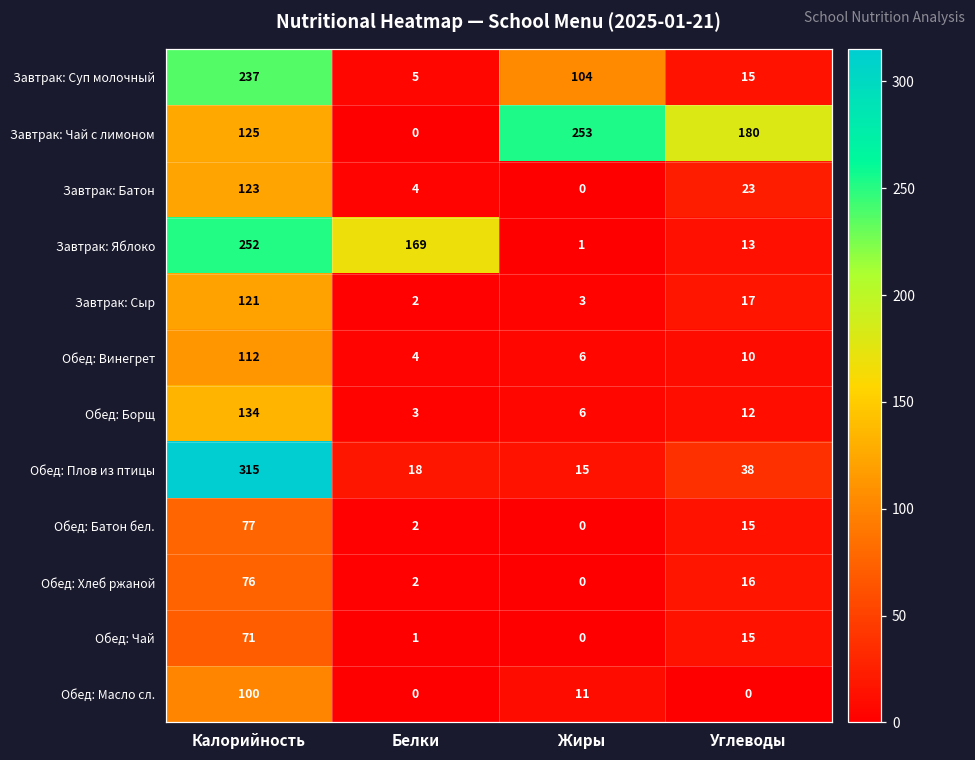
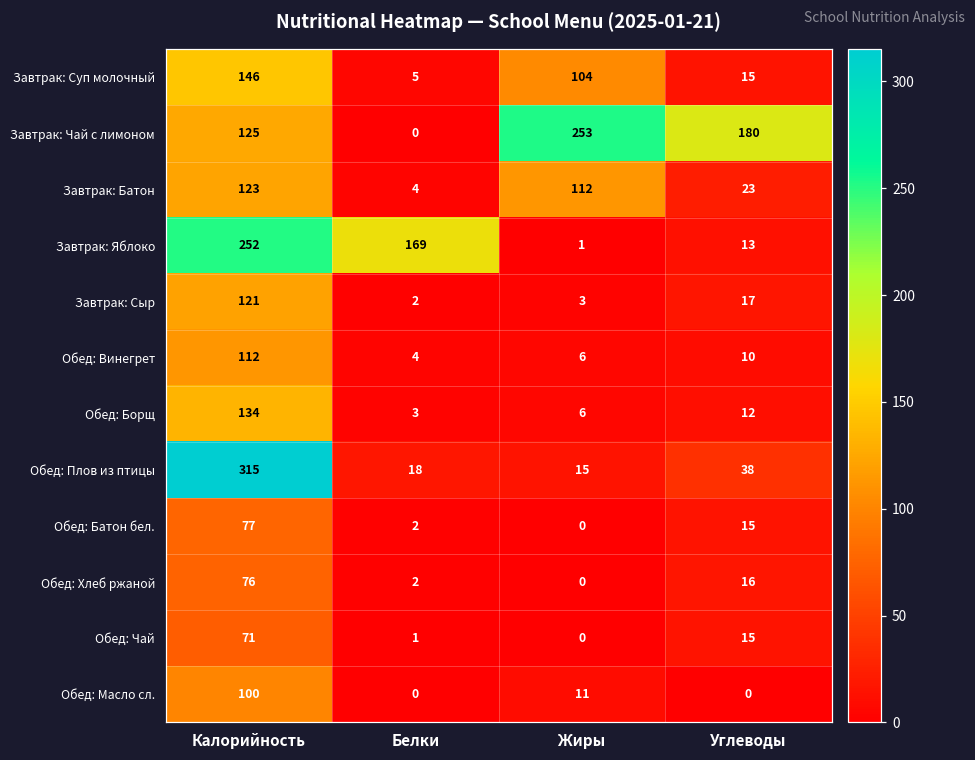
Завтрак: Суп молочный, Калорийность: 237 -> 146
Завтрак: Батон, Жиры: 0 -> 112
